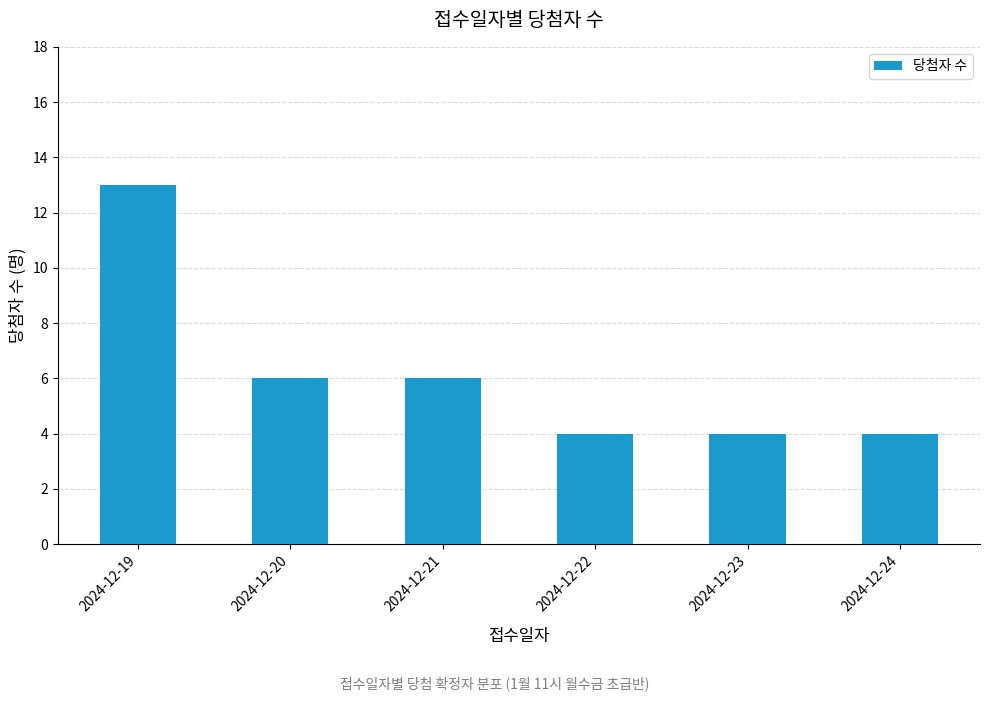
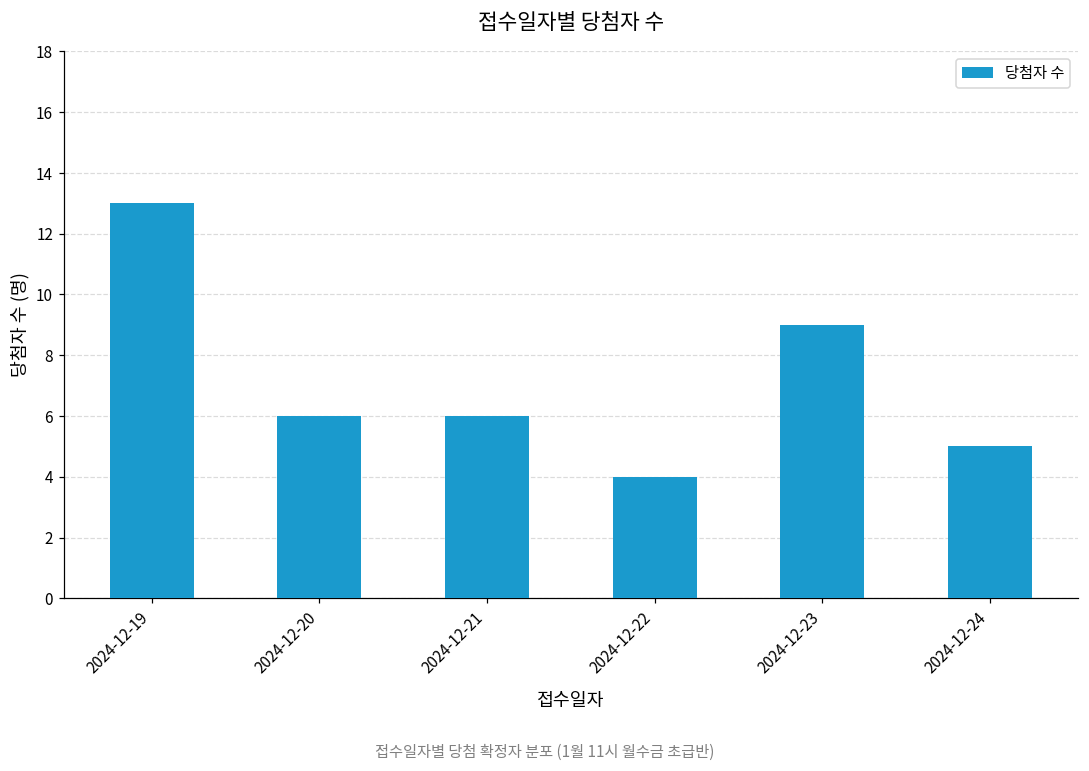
2024-12-23: 4 -> 9
2024-12-24: 4 -> 5
